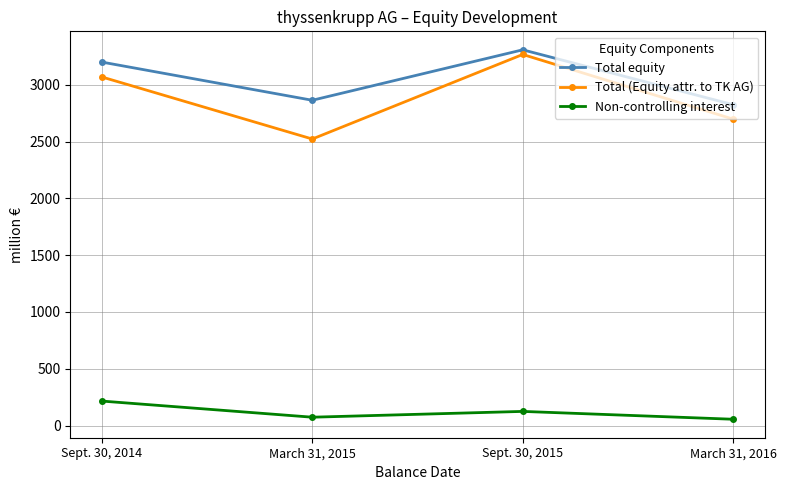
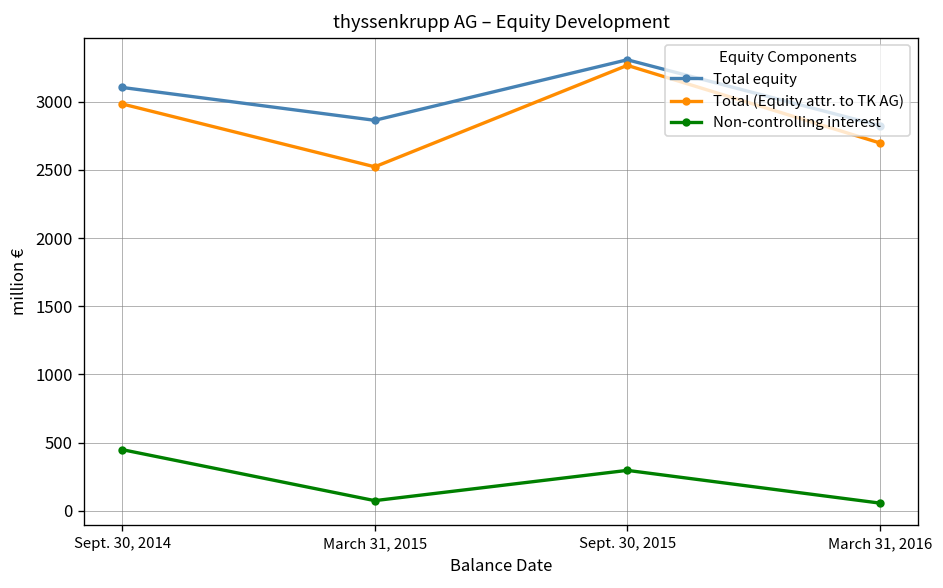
Total equity, Sept. 30, 2014: 3200 -> 3100
Total (Equity attr. to TK AG), Sept. 30, 2014: 3070 -> 2980
Non-controlling interest, Sept. 30, 2014: 220 -> 450
Non-controlling interest, Sept. 30, 2015: 130 -> 300
